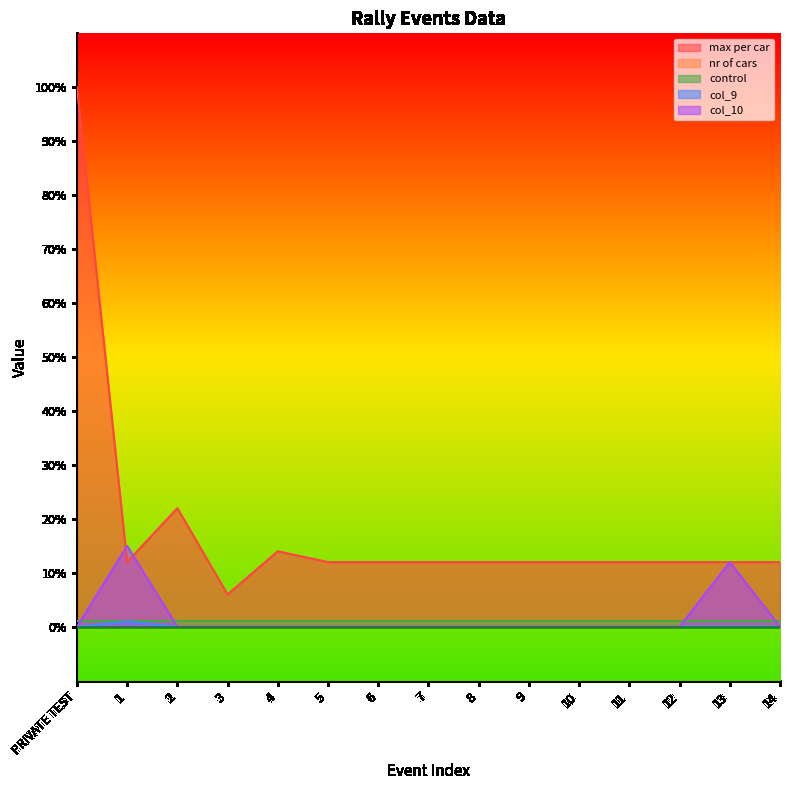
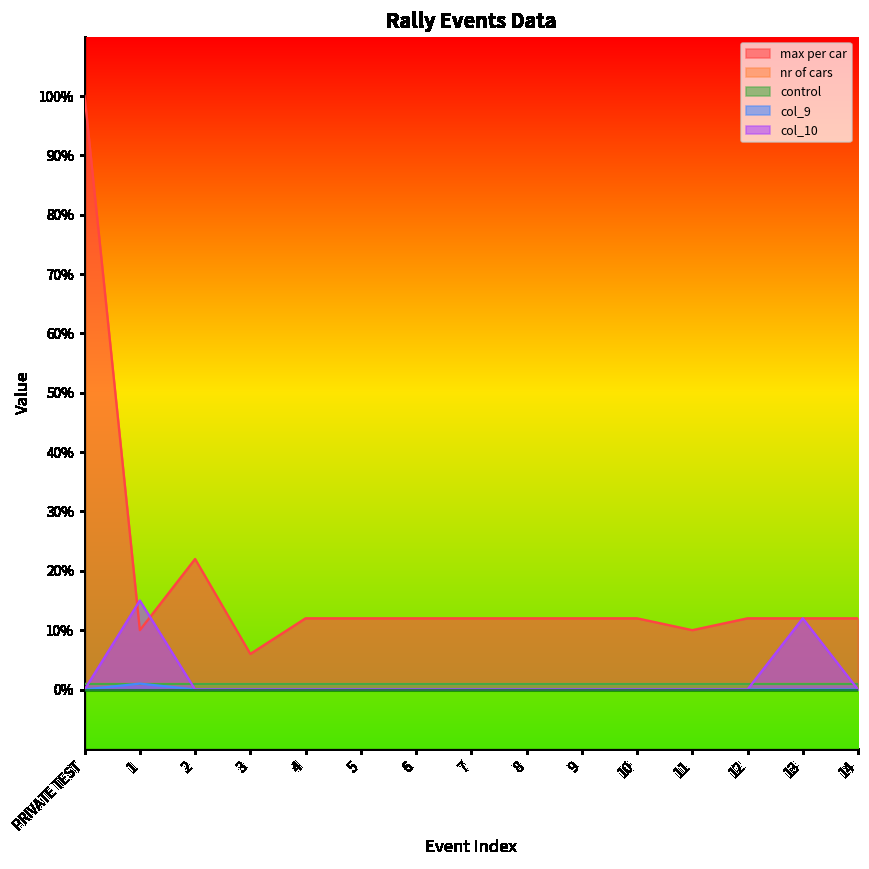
max per car, 1: 12% -> 10%
max per car, 4: 14% -> 12%
max per car, 11: 12% -> 10%
